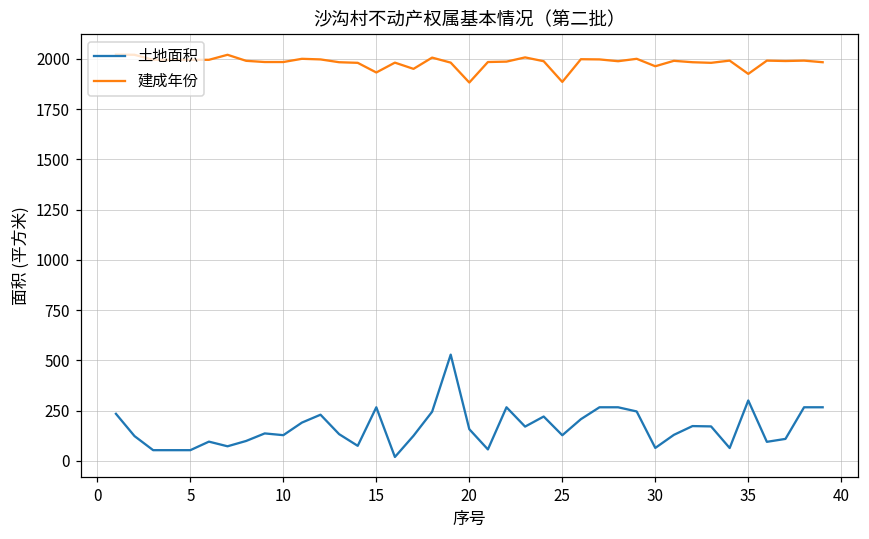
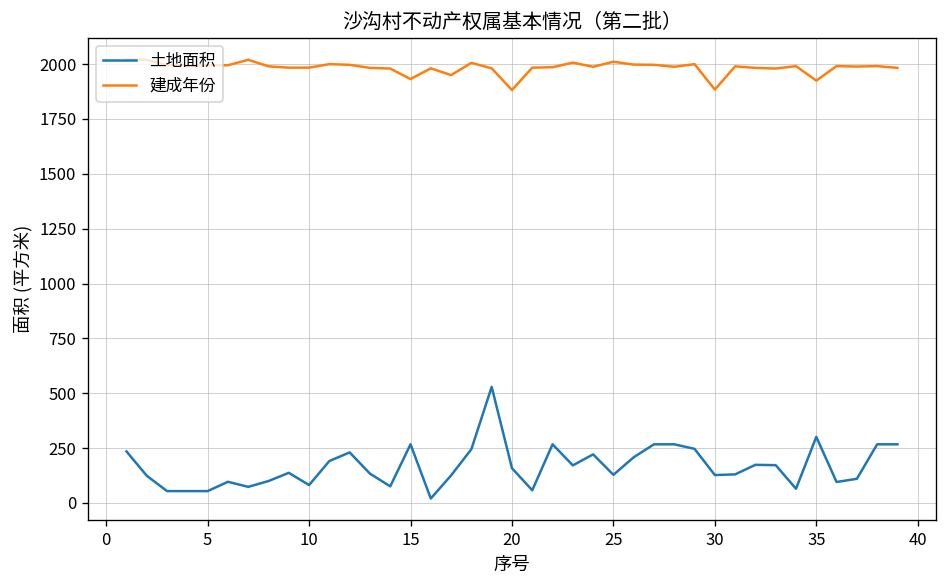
土地面积, 10: 130 -> 80
建成年份, 25: 1890 -> 2010
土地面积, 30: 60 -> 130
建成年份, 30: 1960 -> 1880
